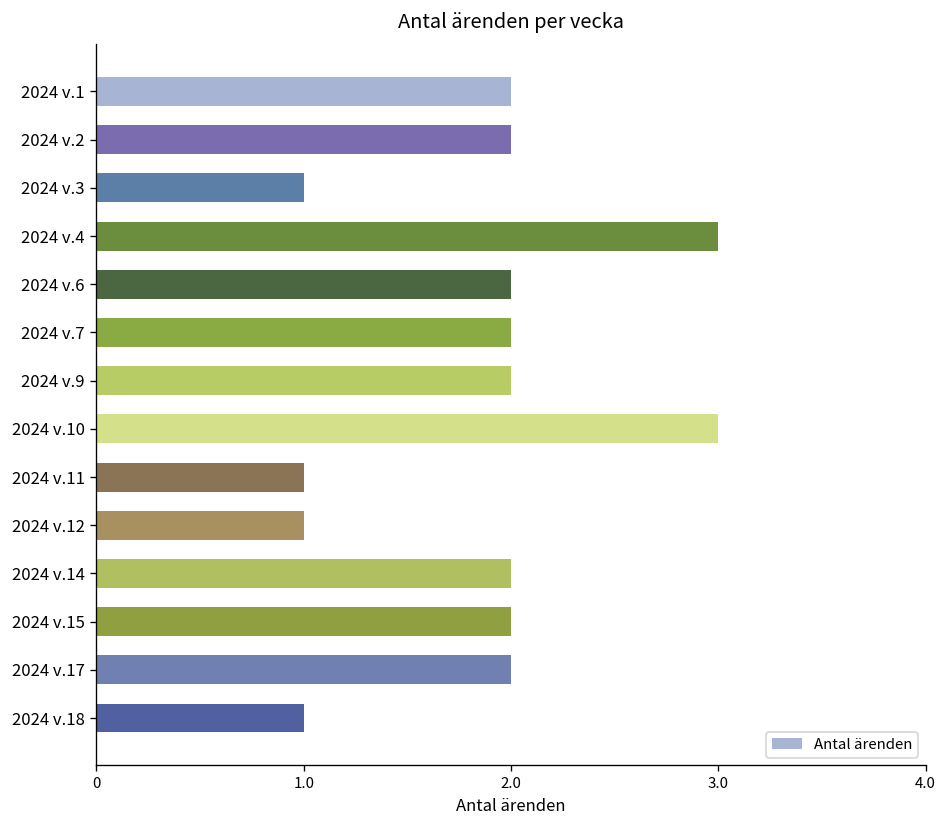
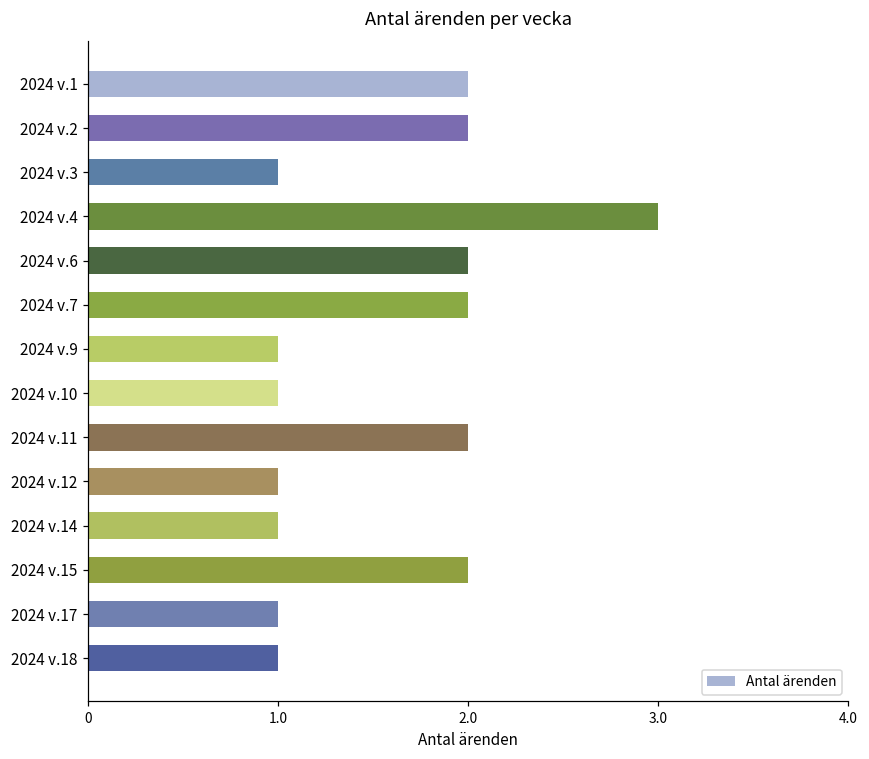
2024 v.9: 2 -> 1
2024 v.10: 3 -> 1
2024 v.11: 1 -> 2
2024 v.14: 2 -> 1
2024 v.17: 2 -> 1
